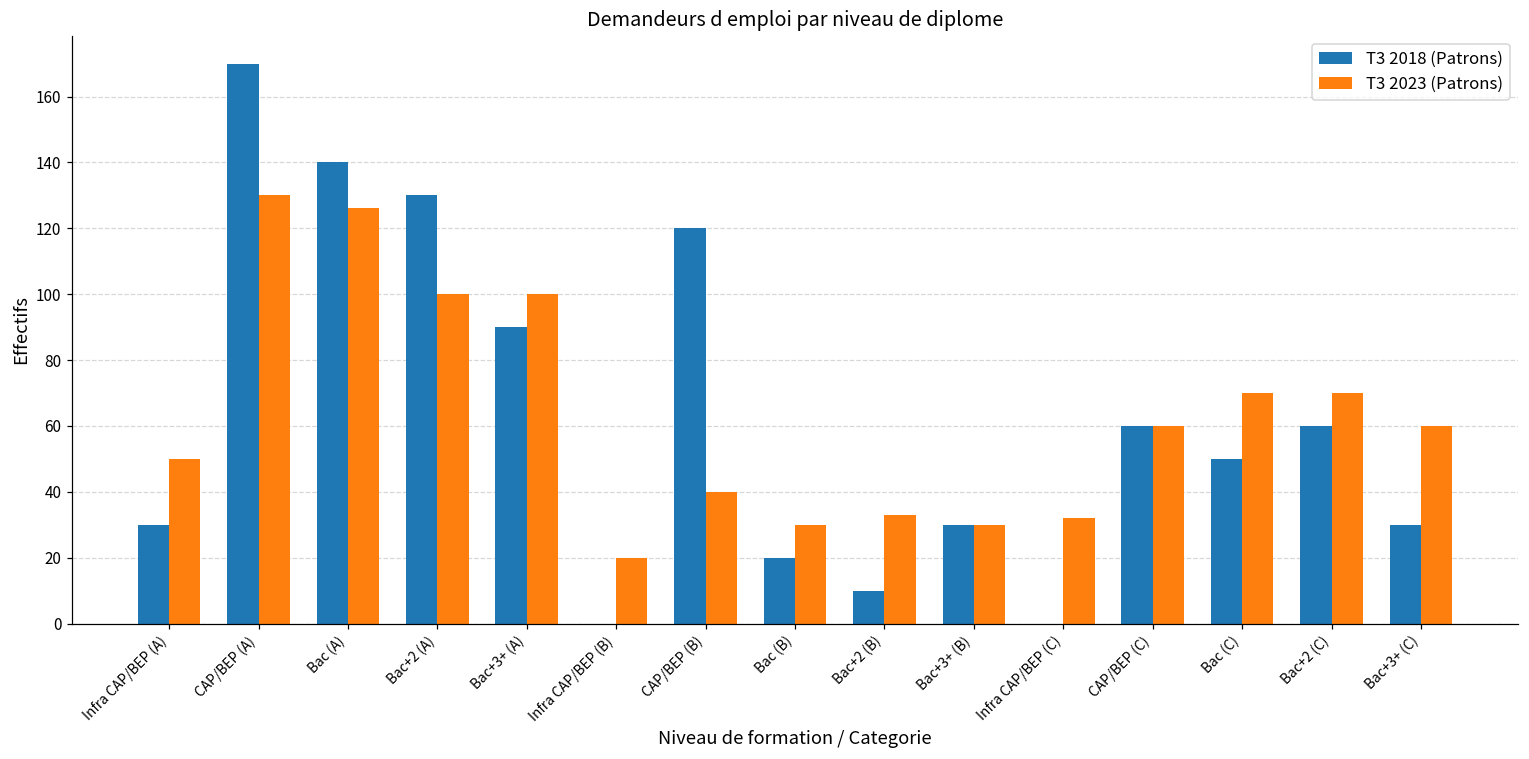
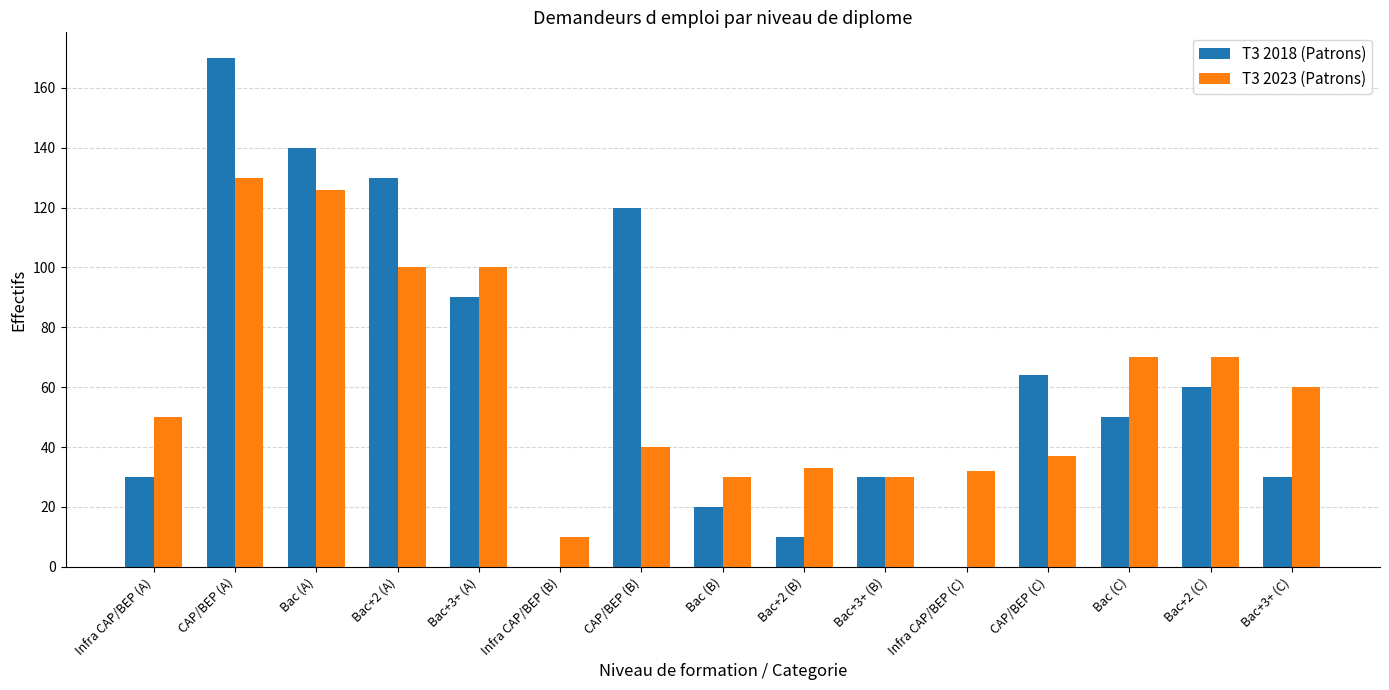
T3 2023 (Patrons), Infra CAP/BEP (B): 20 -> 10
T3 2018 (Patrons), CAP/BEP (C): 60 -> 64
T3 2023 (Patrons), CAP/BEP (C): 60 -> 37
